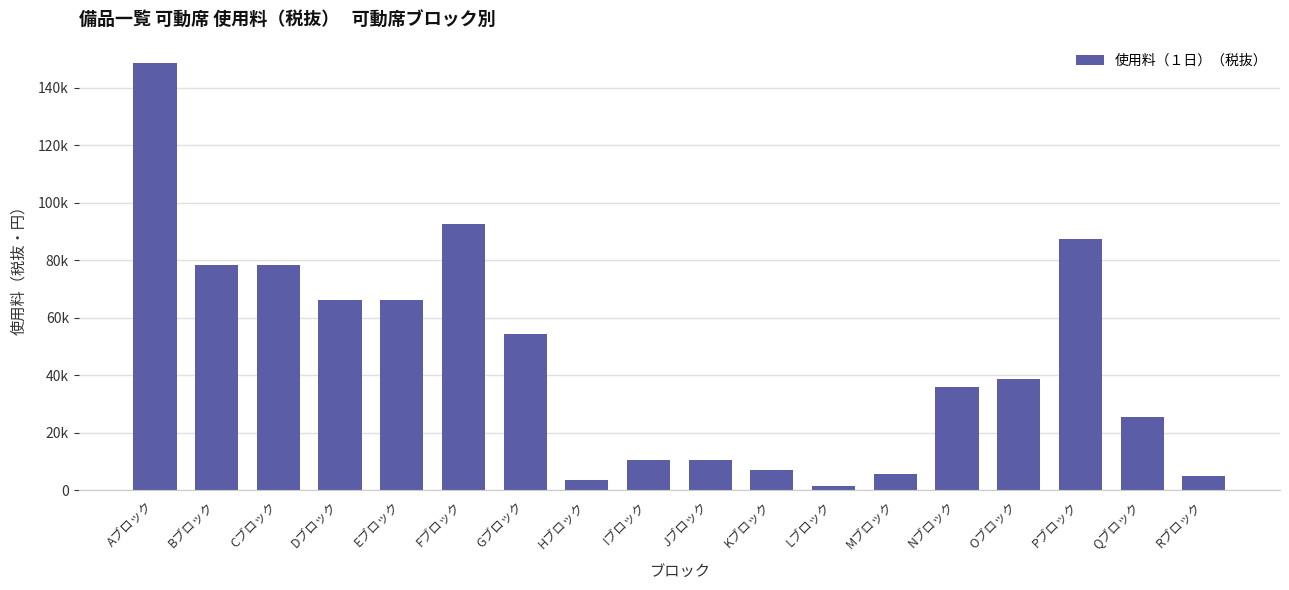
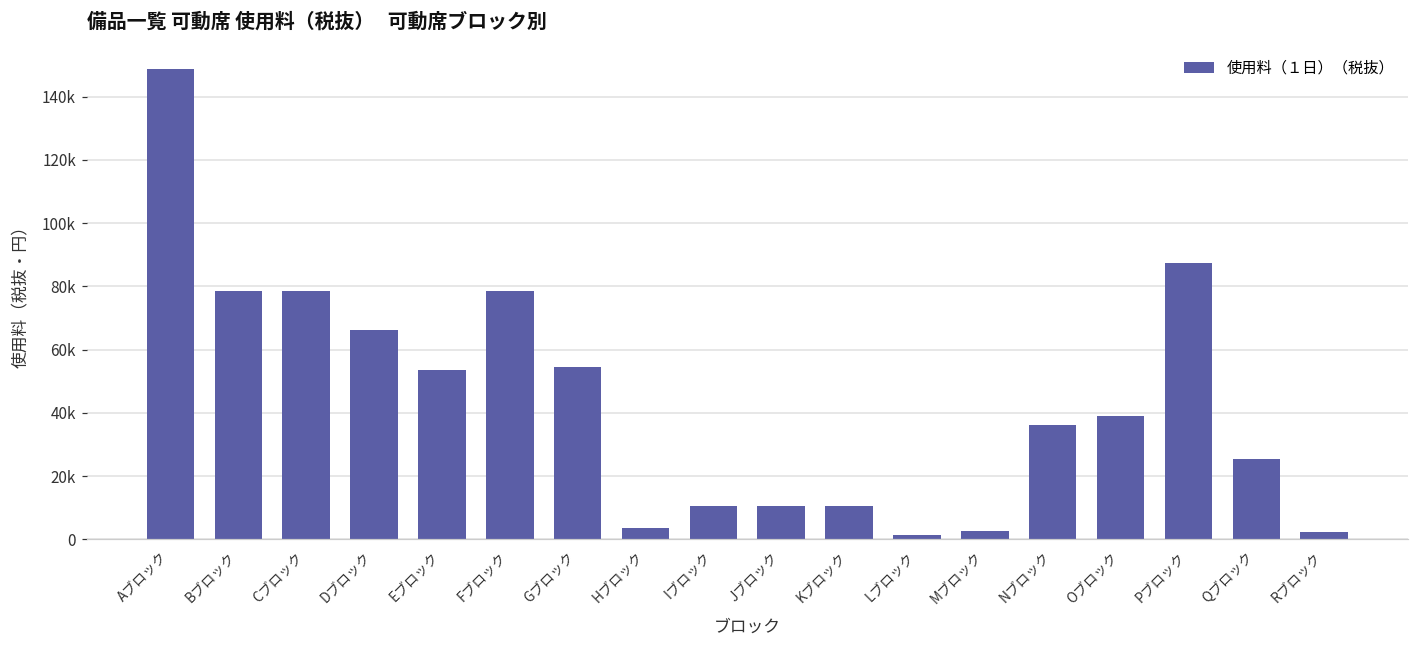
Eブロック: 66000 -> 54000
Fブロック: 93000 -> 78000
Kブロック: 7000 -> 11000
Mブロック: 6000 -> 3000
Rブロック: 5000 -> 2000
